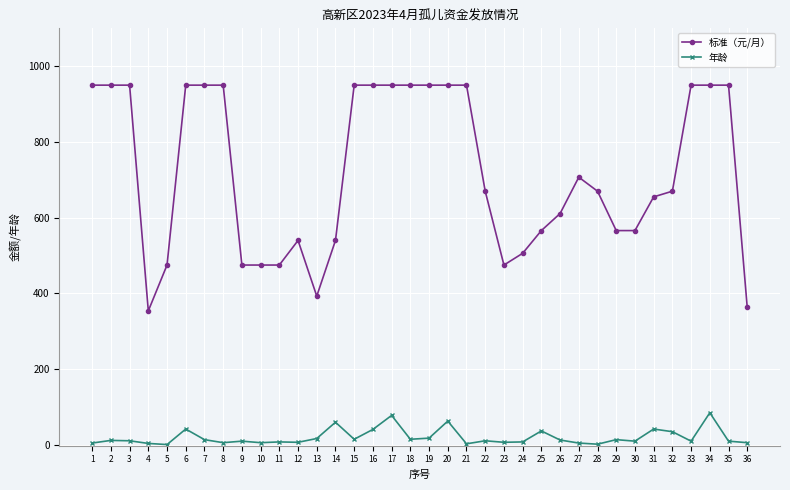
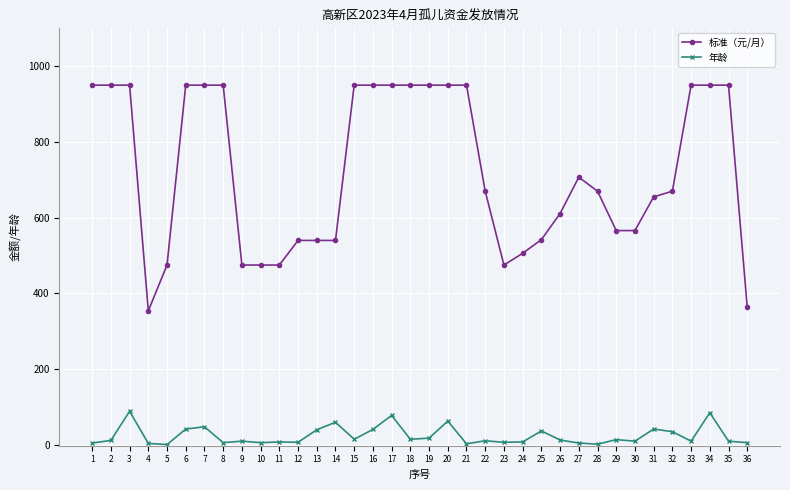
年龄, 3: 10 -> 90
年龄, 7: 10 -> 50
标准（元/月）, 13: 390 -> 540
年龄, 13: 20 -> 40
标准（元/月）, 25: 570 -> 540
